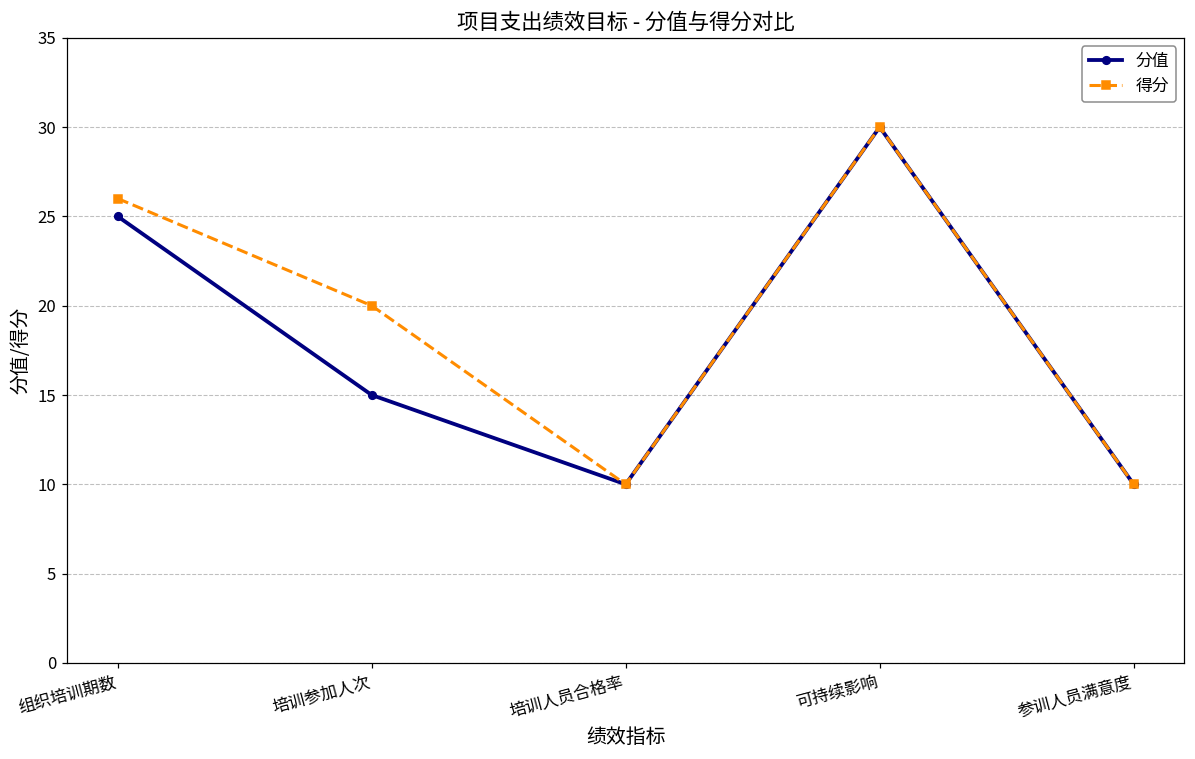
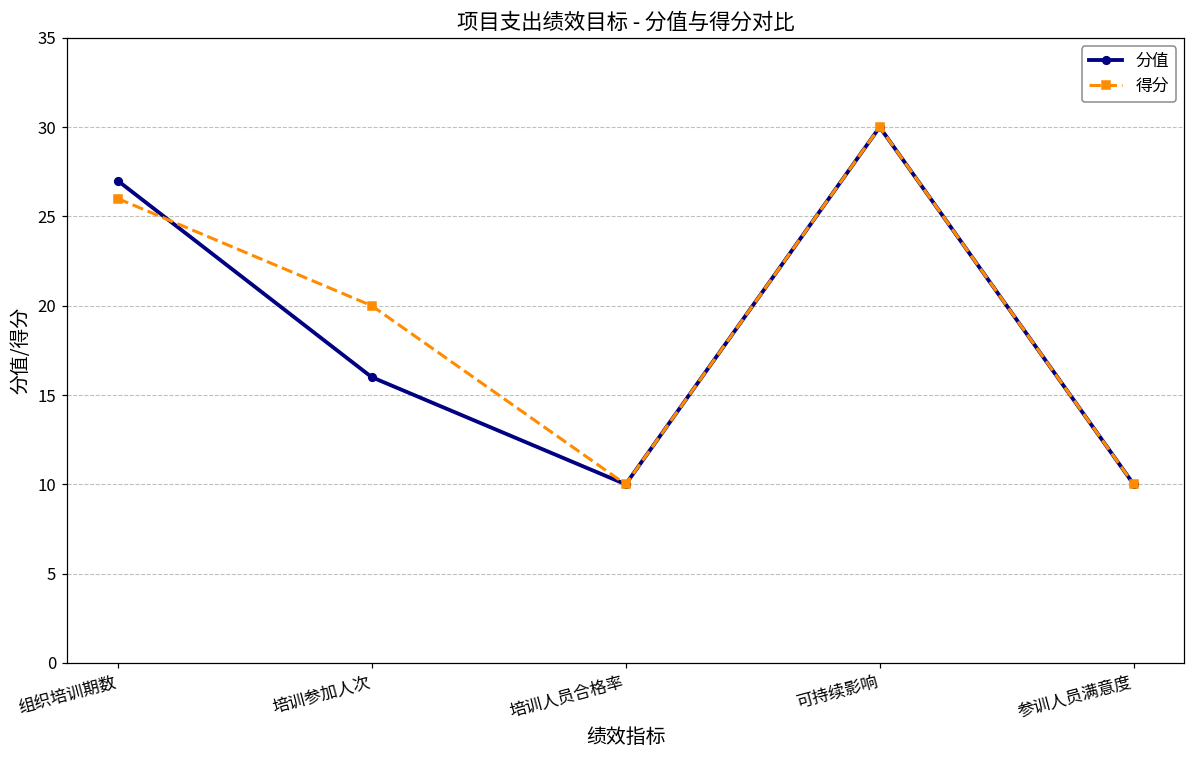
分值, 组织培训期数: 25 -> 27
分值, 培训参加人次: 15 -> 16
